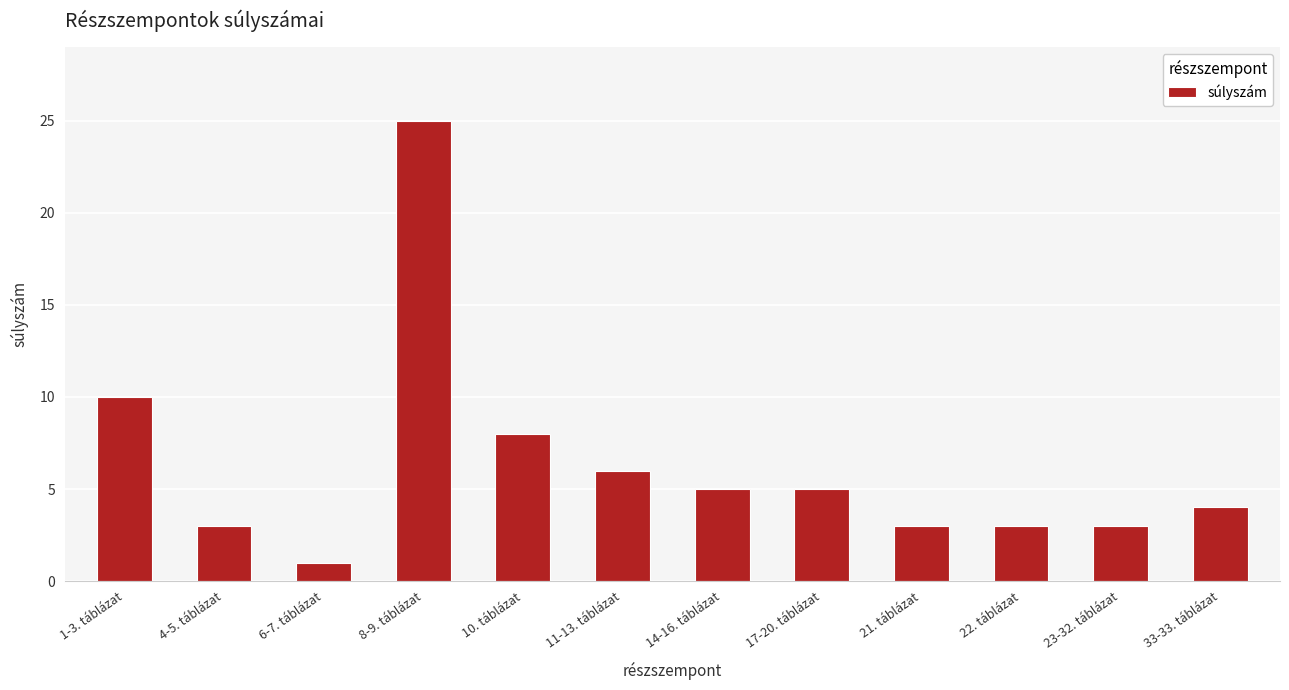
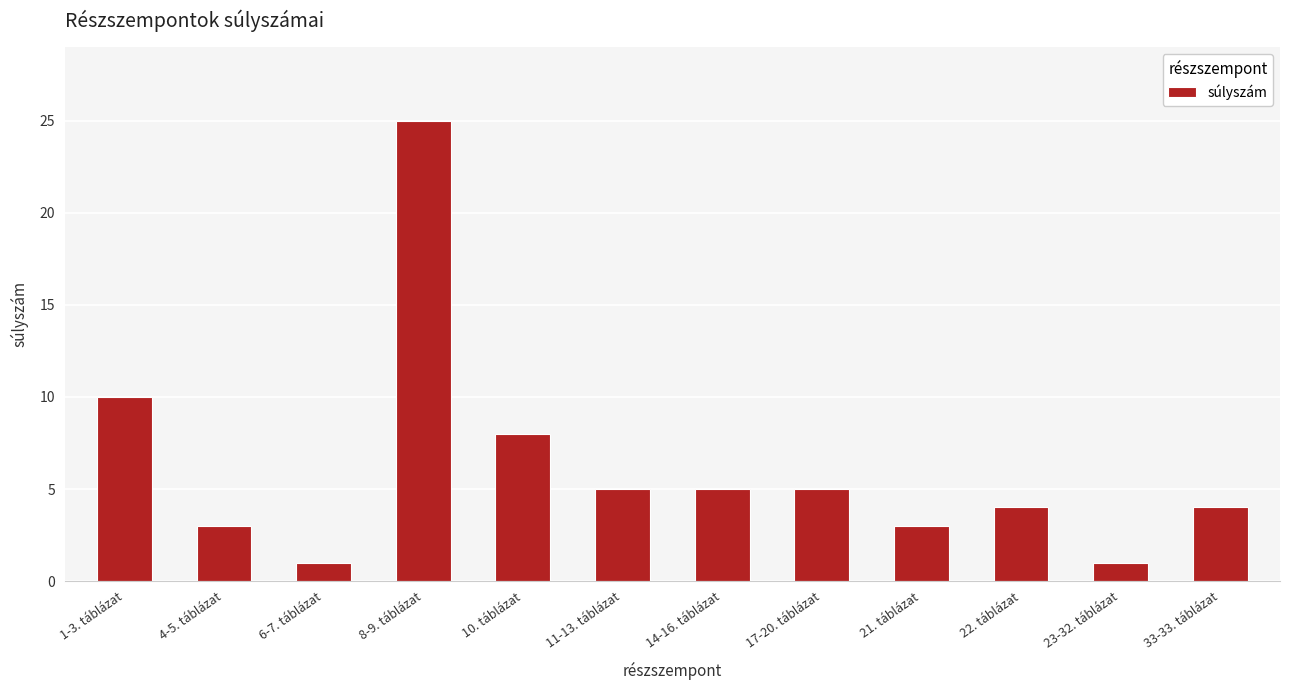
11-13. táblázat: 6 -> 5
22. táblázat: 3 -> 4
23-32. táblázat: 3 -> 1
